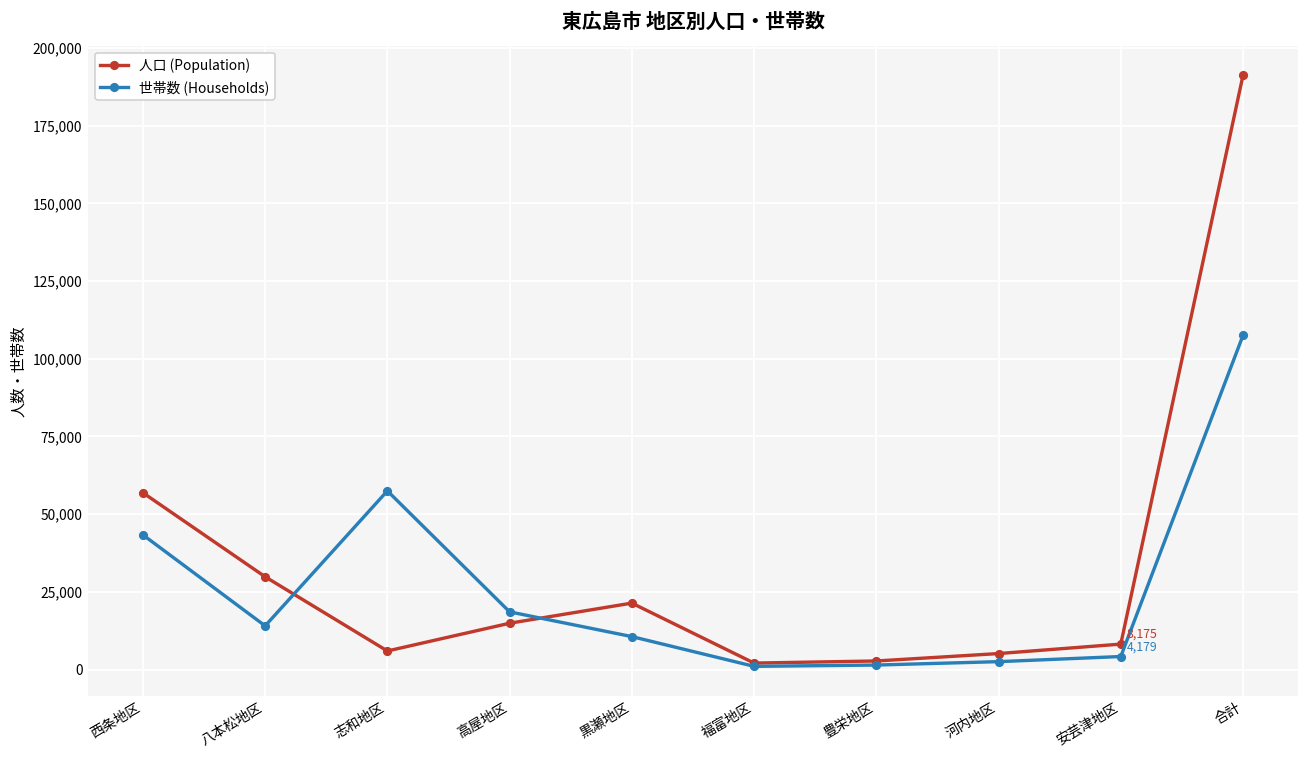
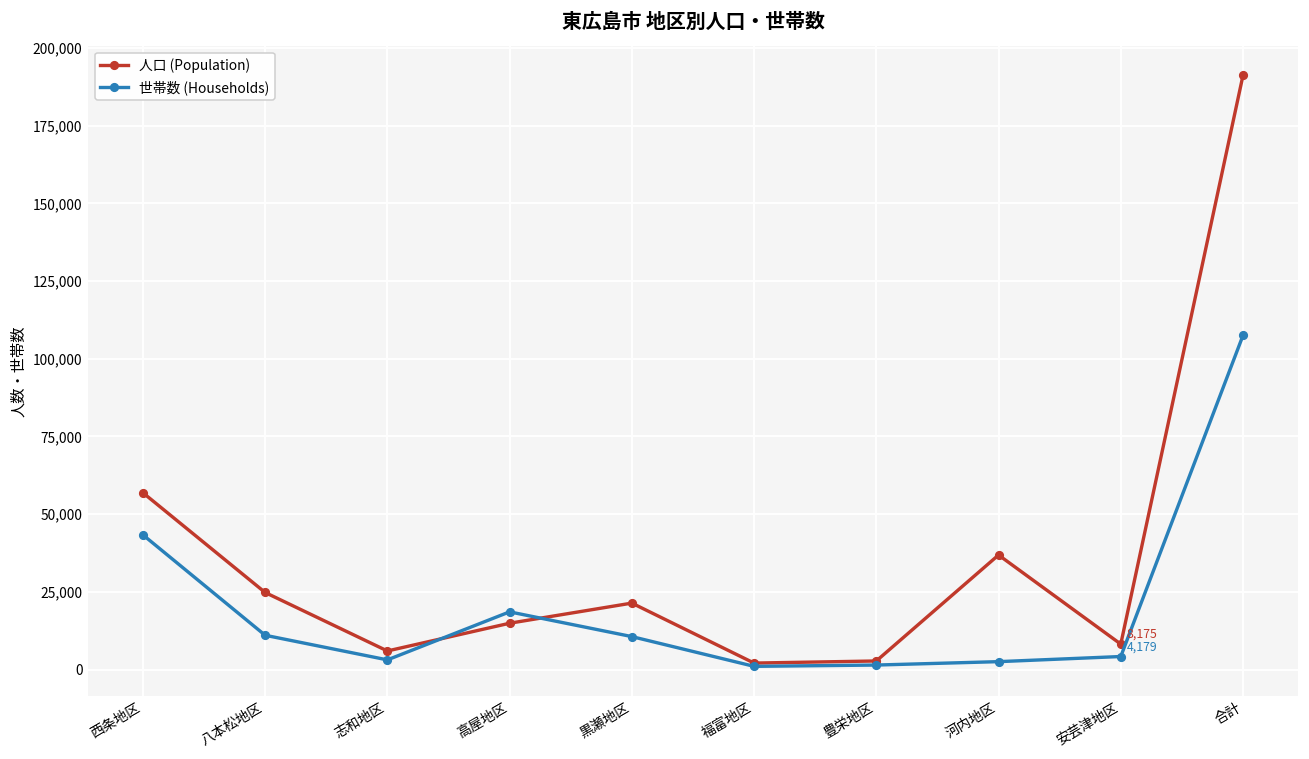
人口 (Population), 八本松地区: 30,000 -> 25,000
世帯数 (Households), 八本松地区: 14,000 -> 11,000
世帯数 (Households), 志和地区: 57,000 -> 3,000
人口 (Population), 河内地区: 5,000 -> 37,000
